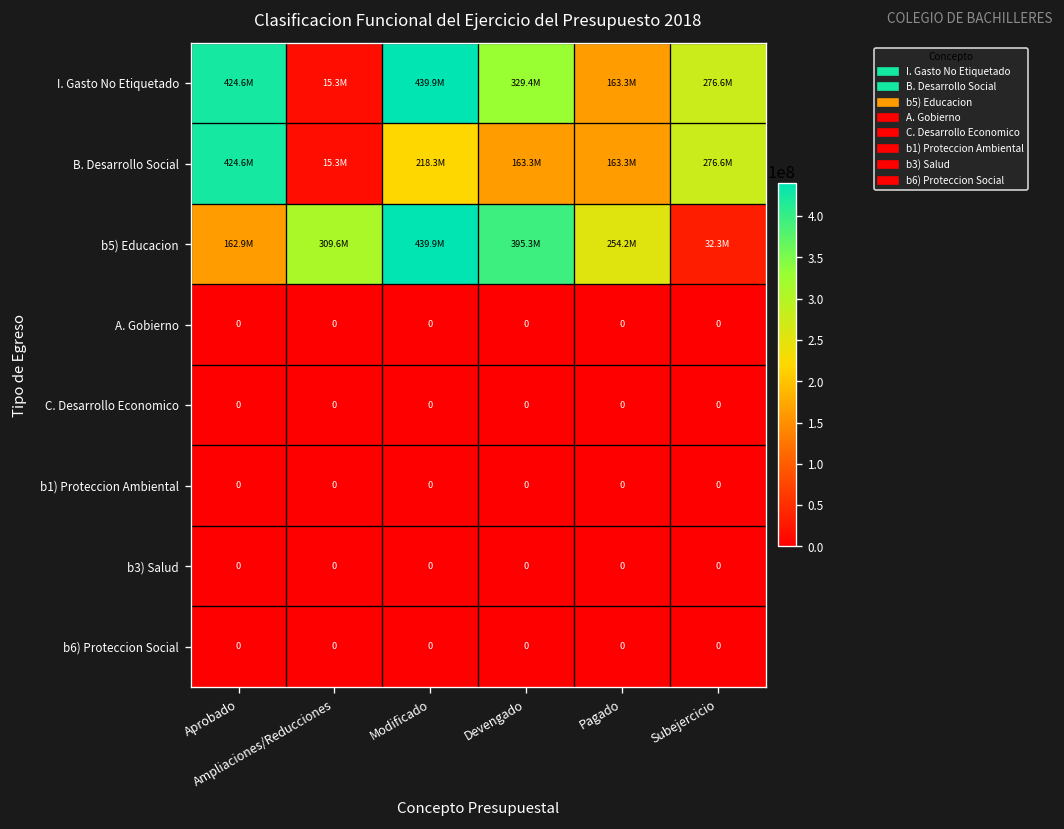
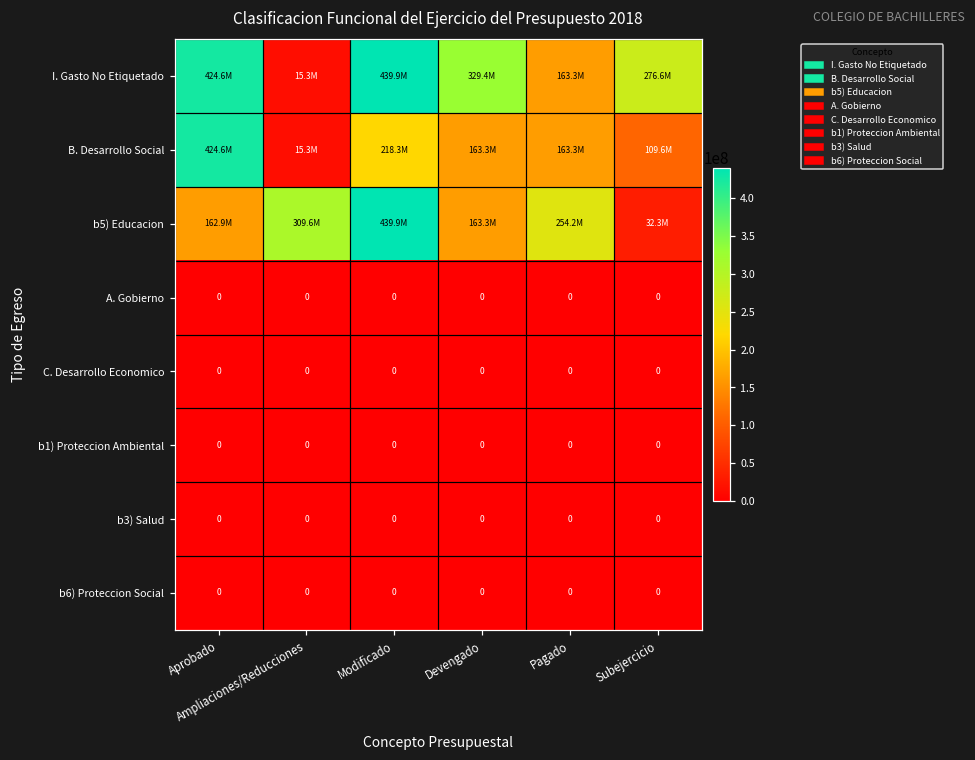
B. Desarrollo Social, Subejercicio: 276.6M -> 109.6M
b5) Educacion, Devengado: 395.3M -> 163.3M
